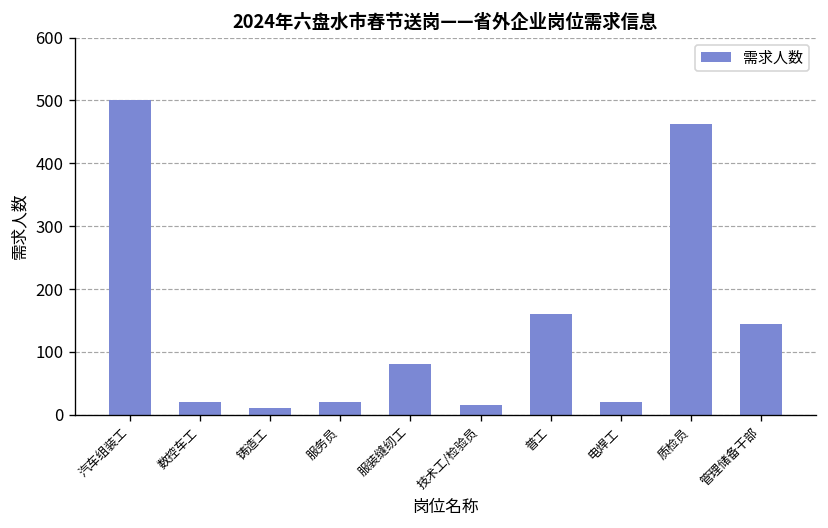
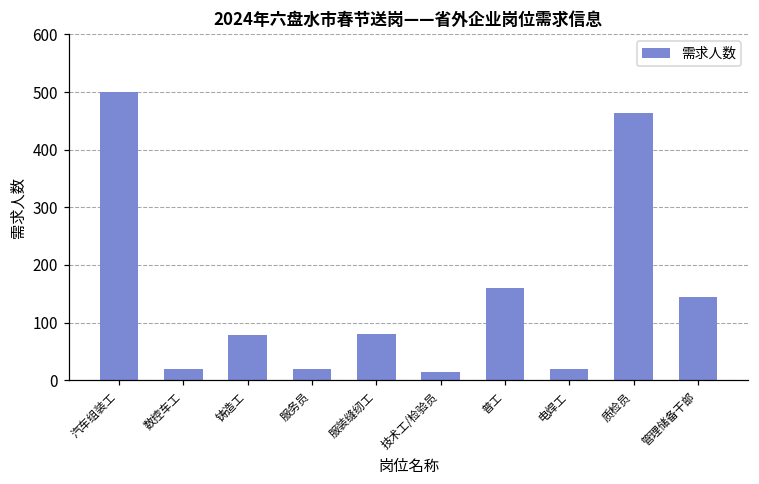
铸造工: 10 -> 80
